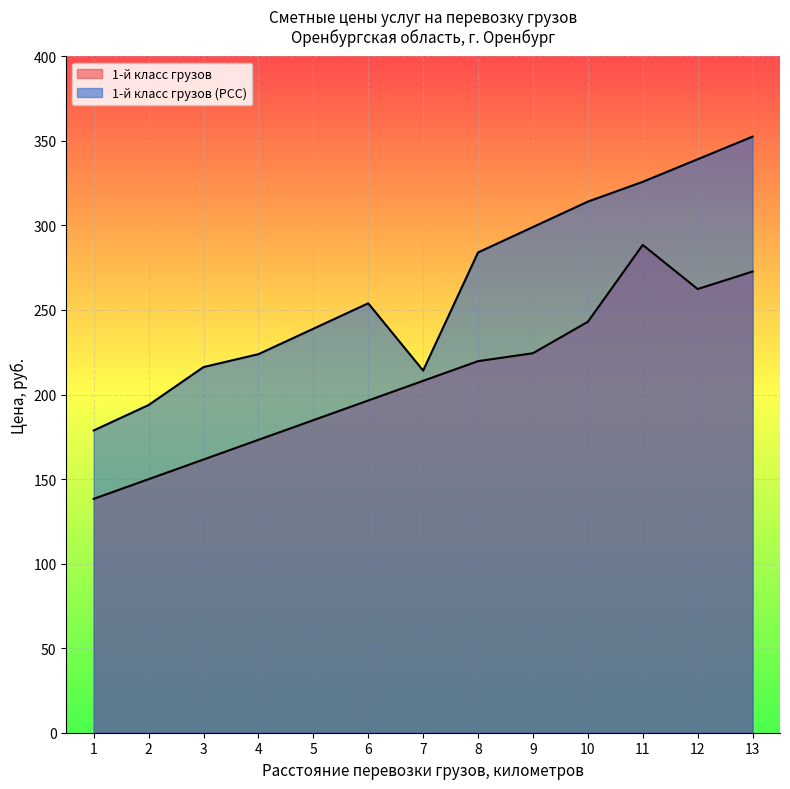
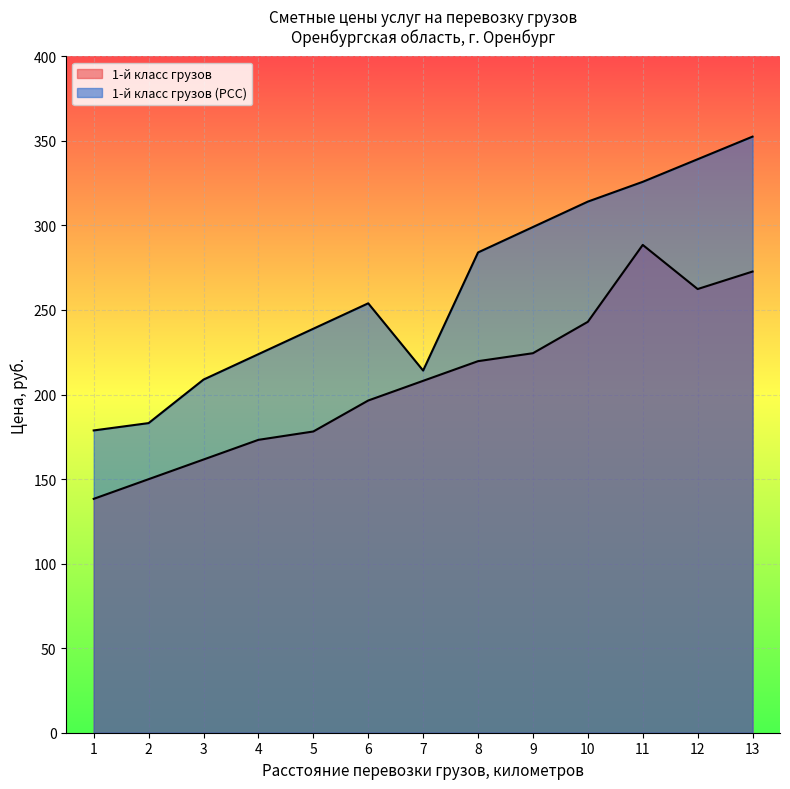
1-й класс грузов (РСС), 2: 194 -> 183
1-й класс грузов (РСС), 3: 216 -> 209
1-й класс грузов, 5: 185 -> 178
